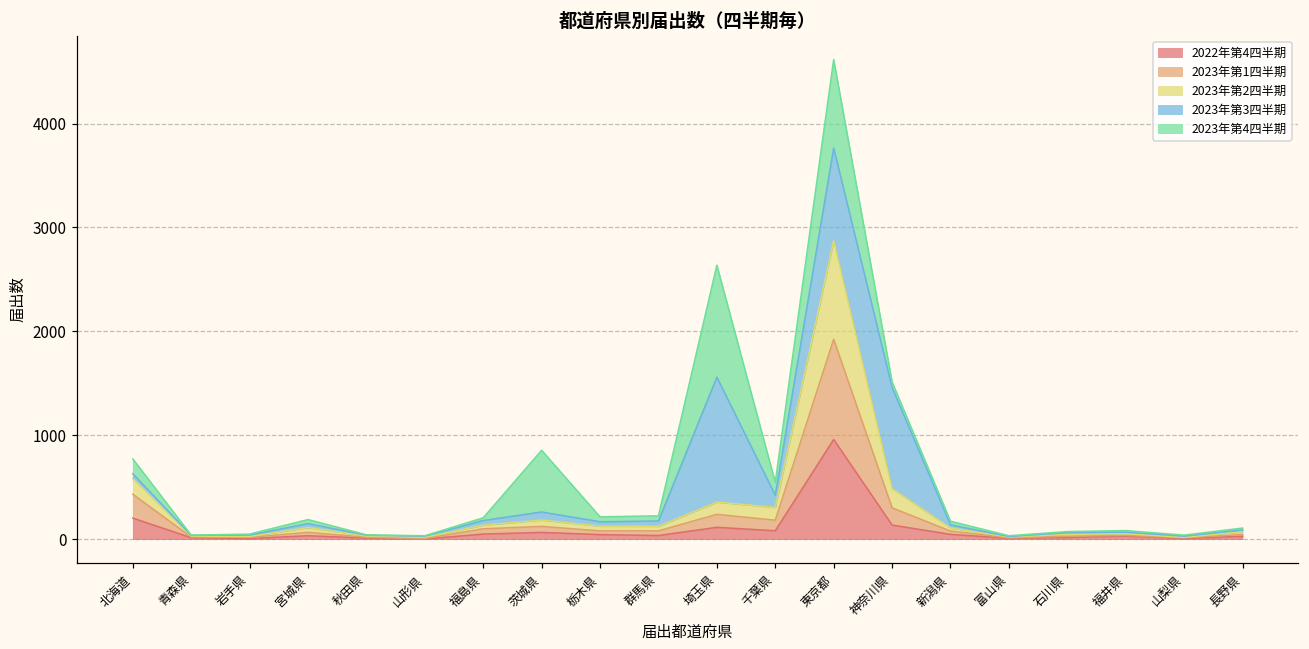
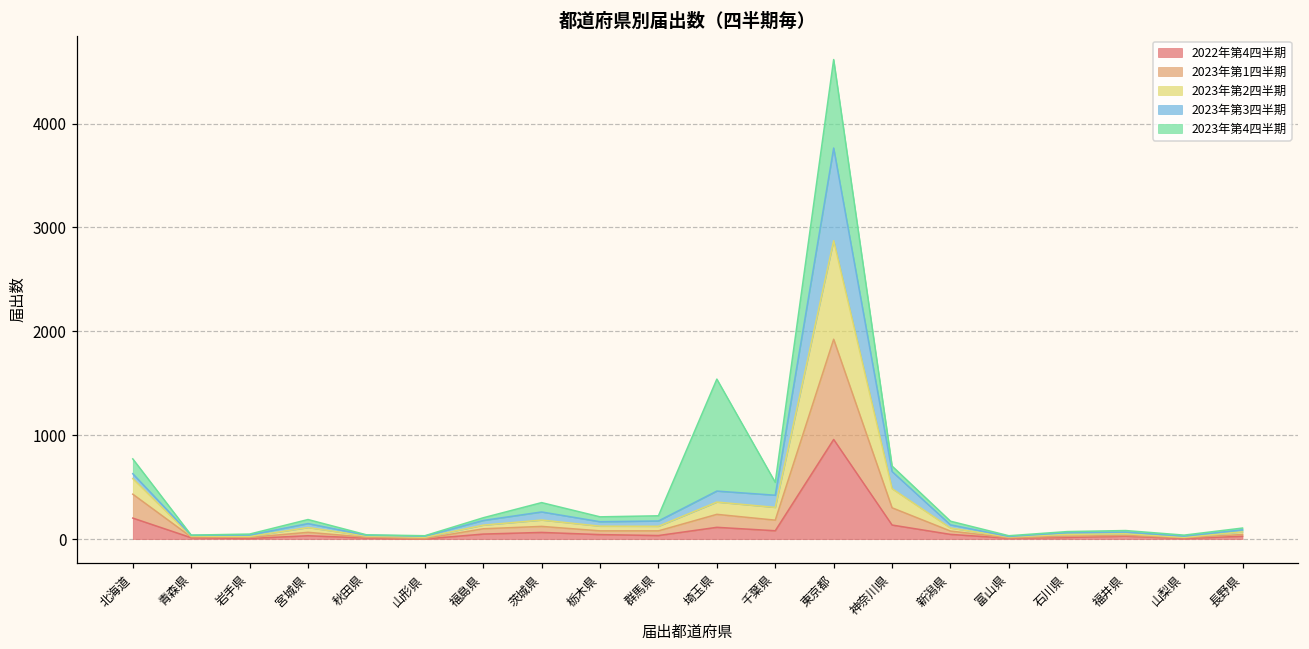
2023年第4四半期, 茨城県: 600 -> 100
2023年第3四半期, 埼玉県: 1200 -> 100
2023年第3四半期, 神奈川県: 1000 -> 200
